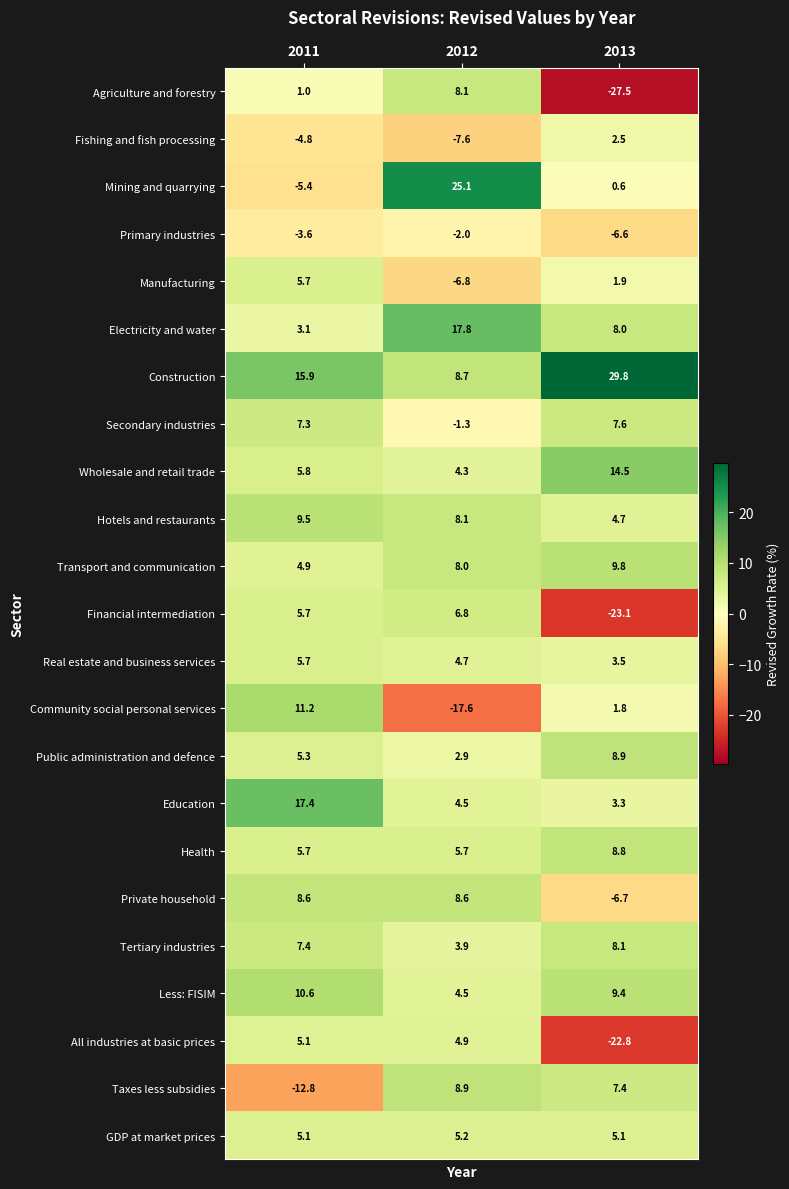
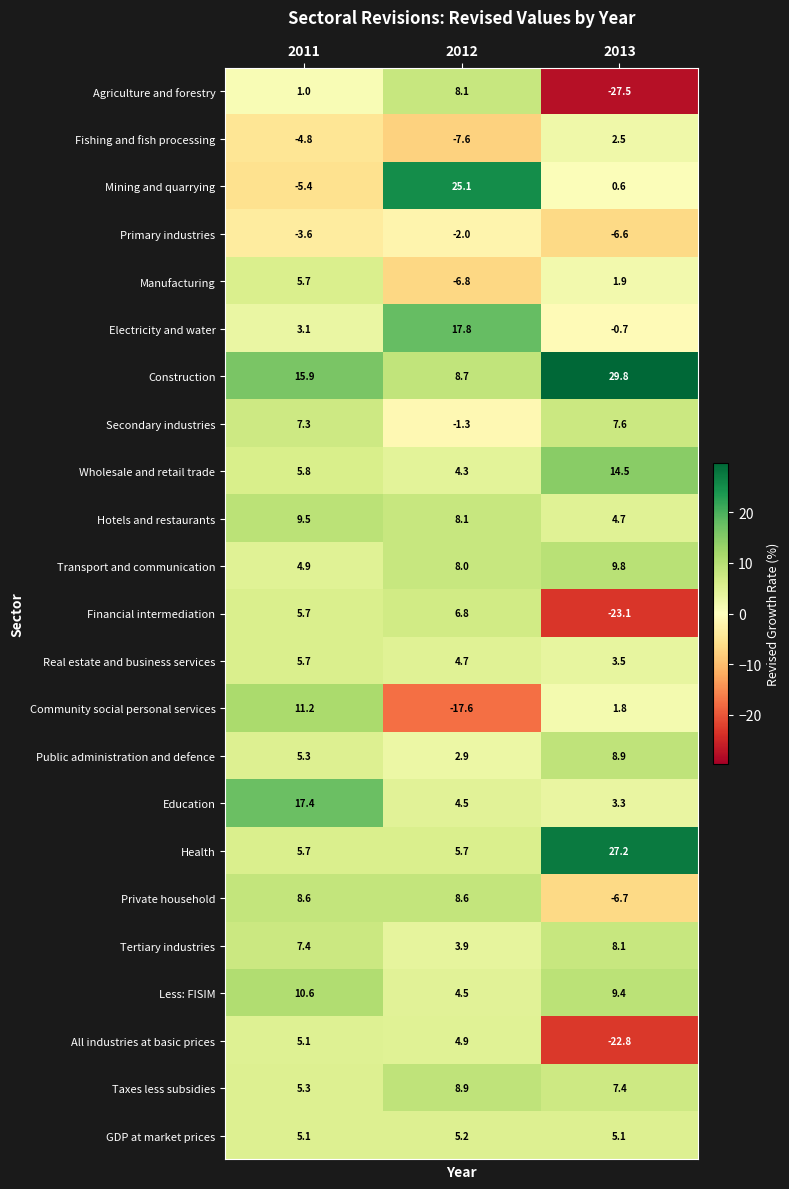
Electricity and water, 2013: 8.0 -> -0.7
Health, 2013: 8.8 -> 27.2
Taxes less subsidies, 2011: -12.8 -> 5.3
